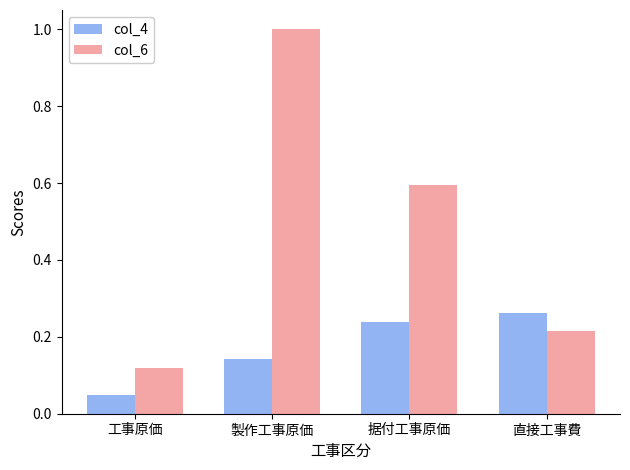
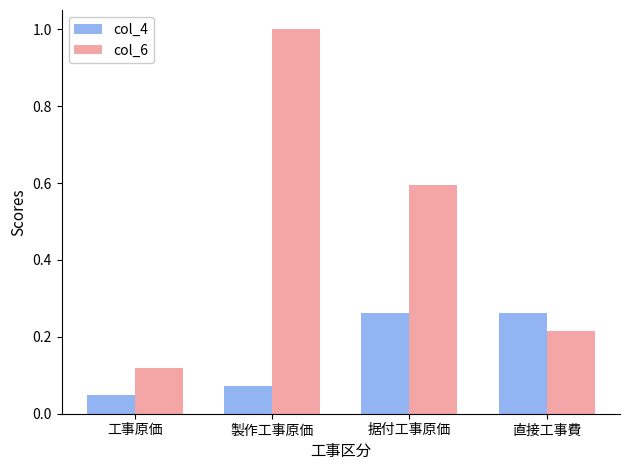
col_4, 製作工事原価: 0.14 -> 0.07
col_4, 据付工事原価: 0.24 -> 0.26
